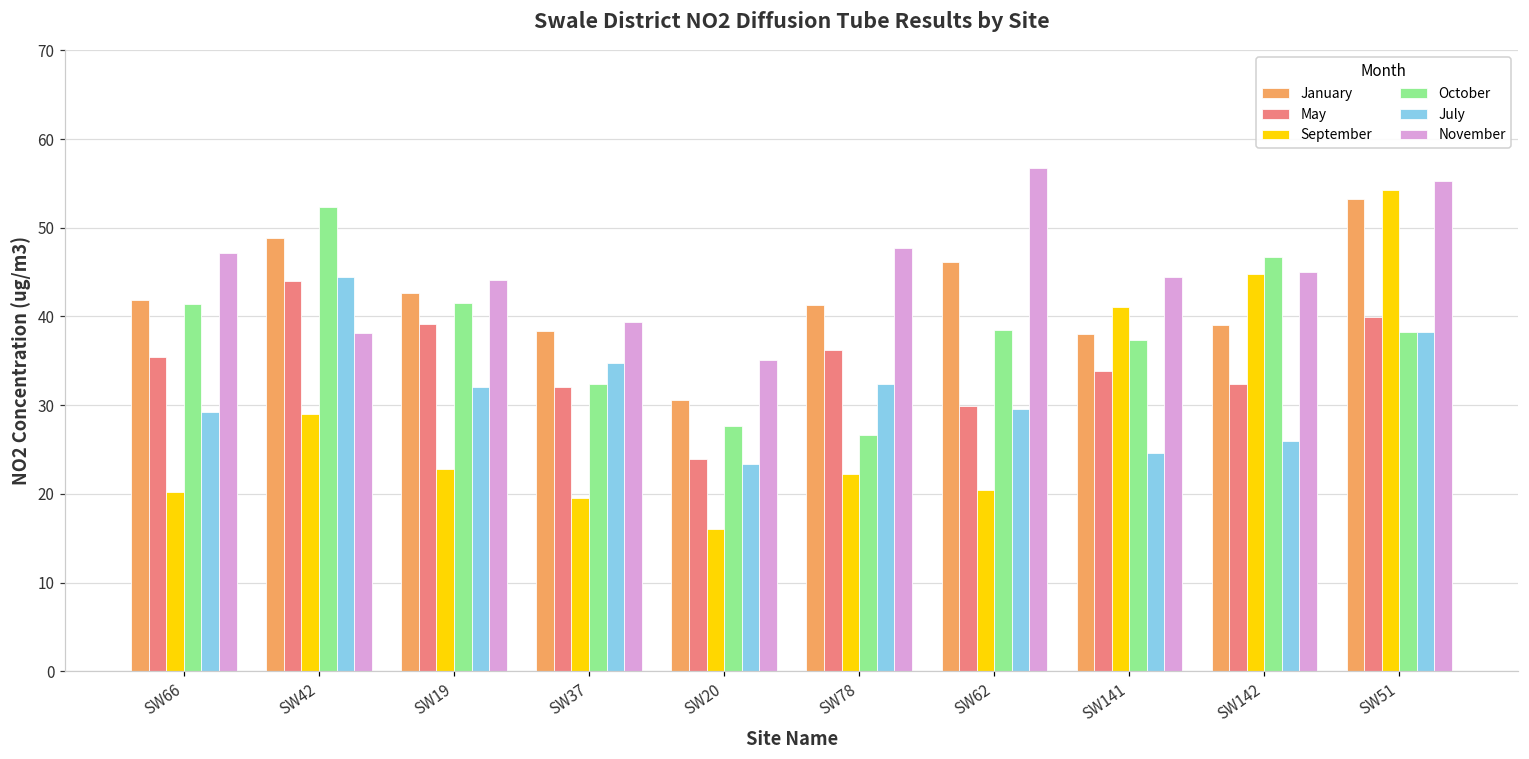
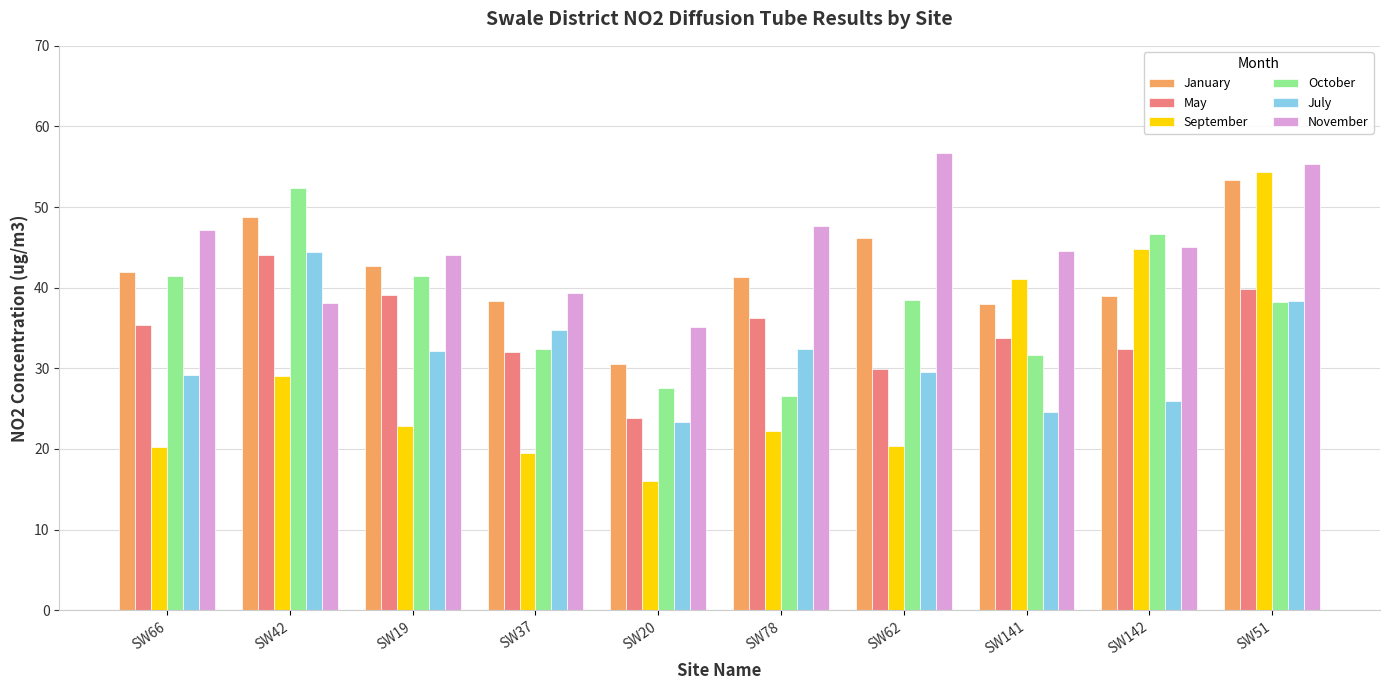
October, SW141: 37 -> 32
